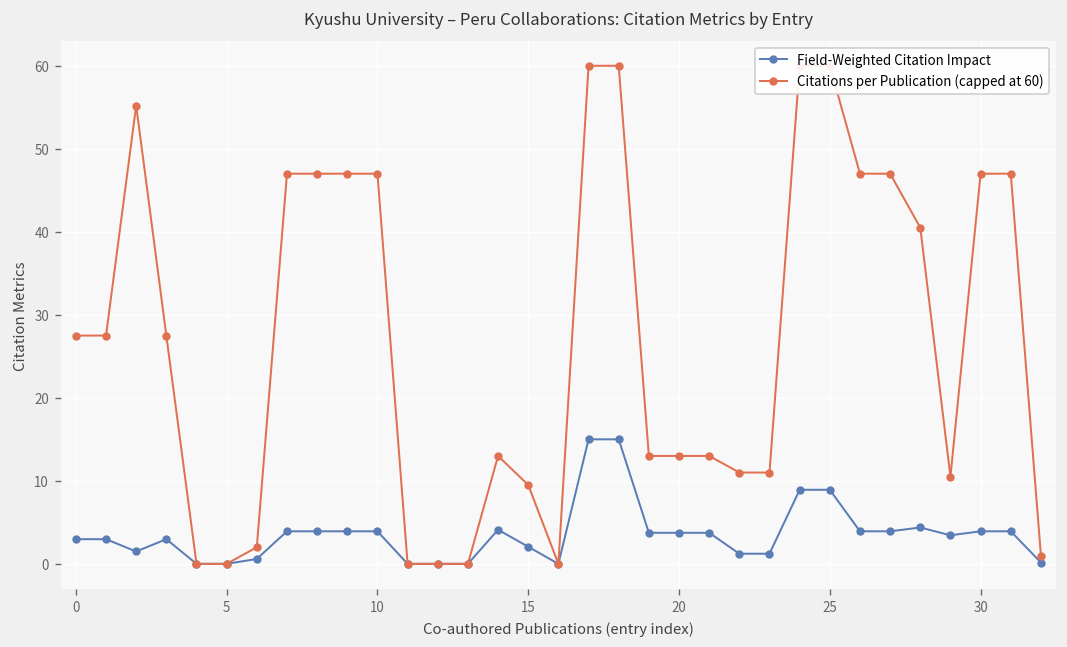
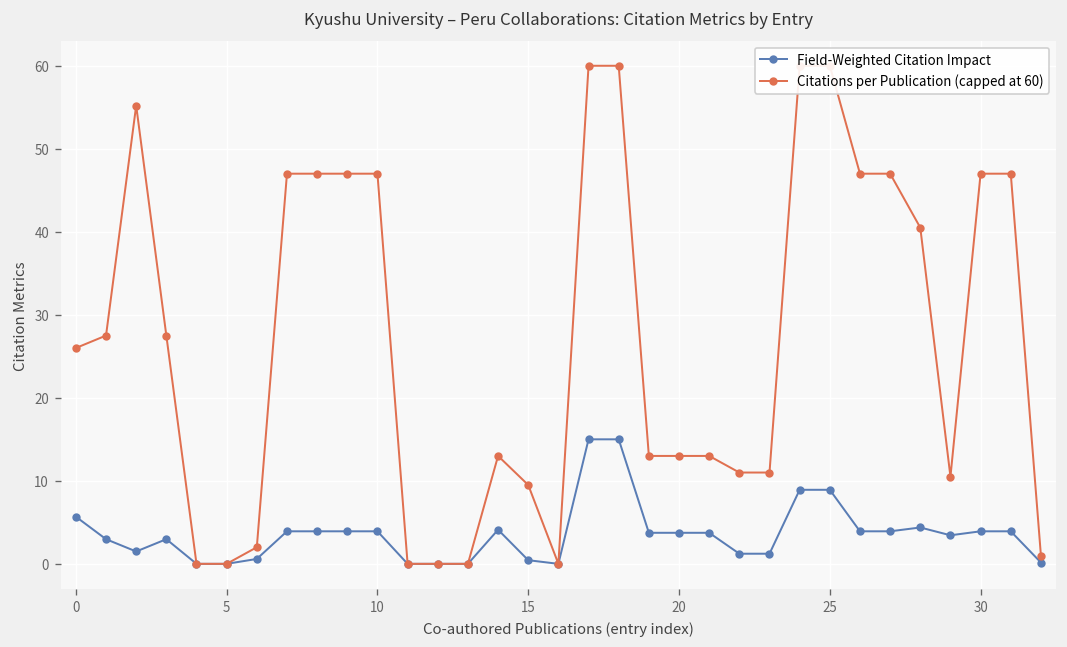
Field-Weighted Citation Impact, 0: 3 -> 6
Citations per Publication (capped at 60), 0: 28 -> 26
Field-Weighted Citation Impact, 15: 2 -> 0
